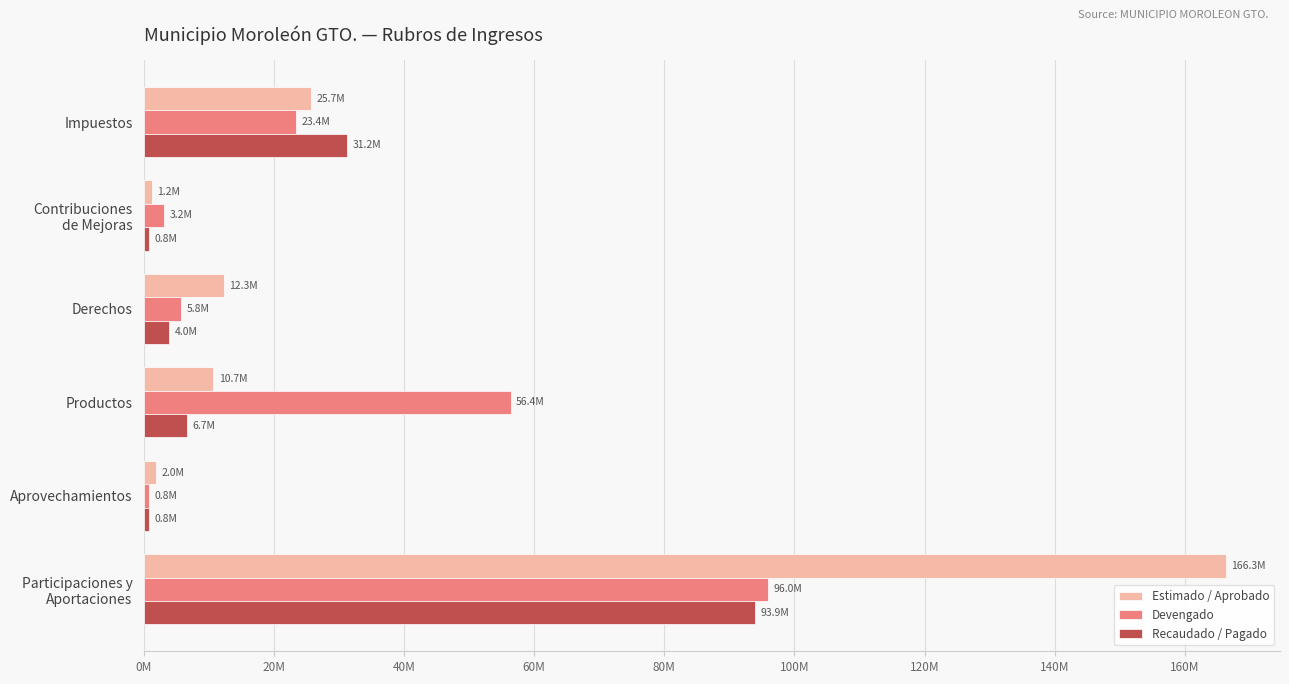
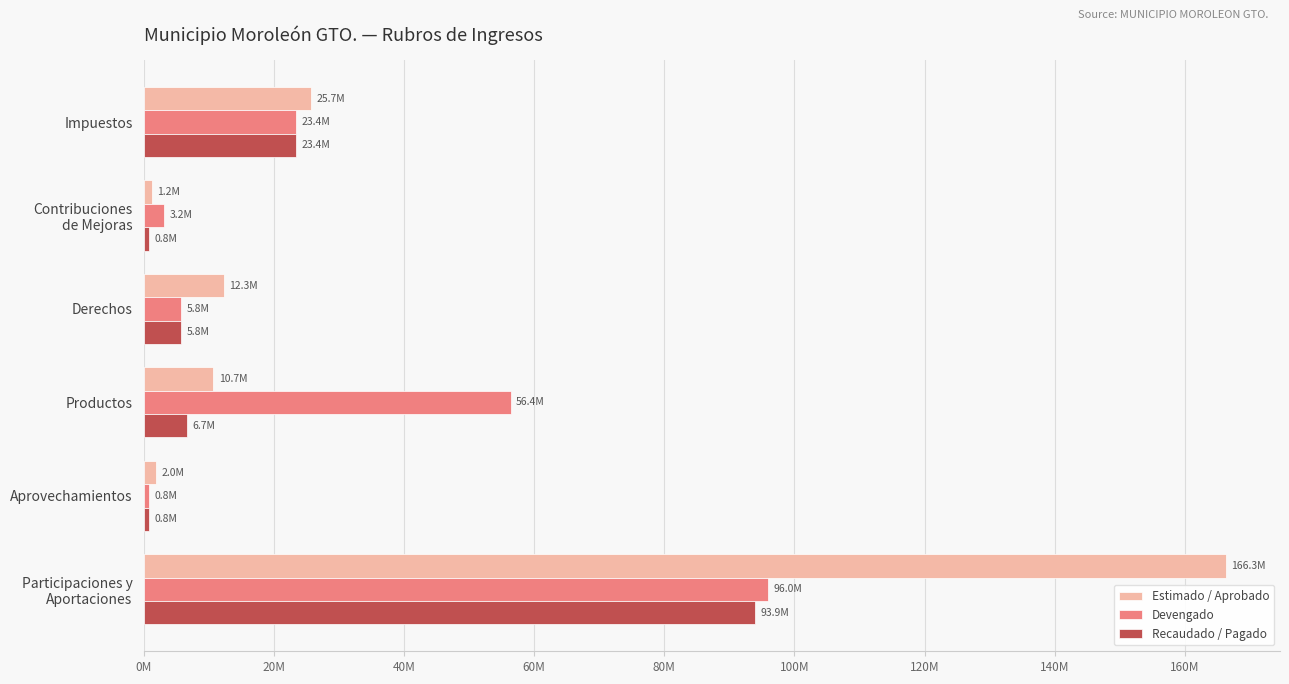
Recaudado / Pagado, Impuestos: 31.2M -> 23.4M
Recaudado / Pagado, Derechos: 4.0M -> 5.8M
